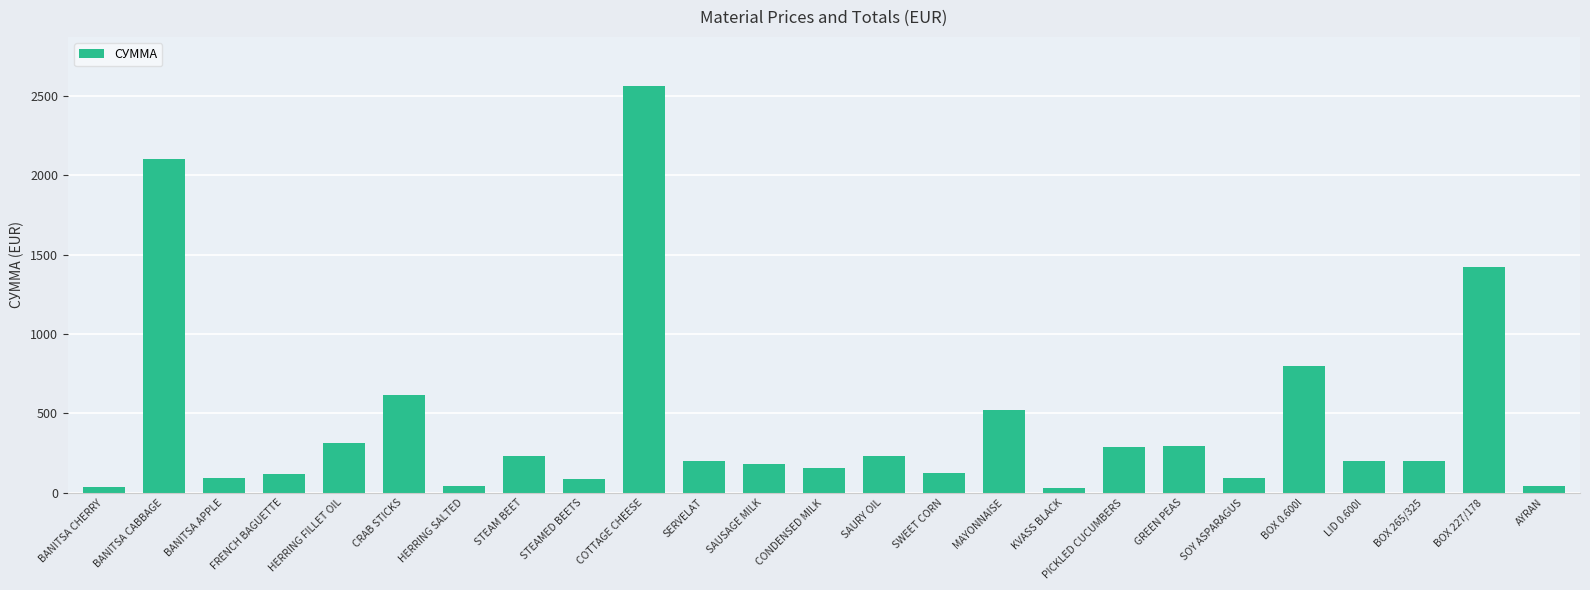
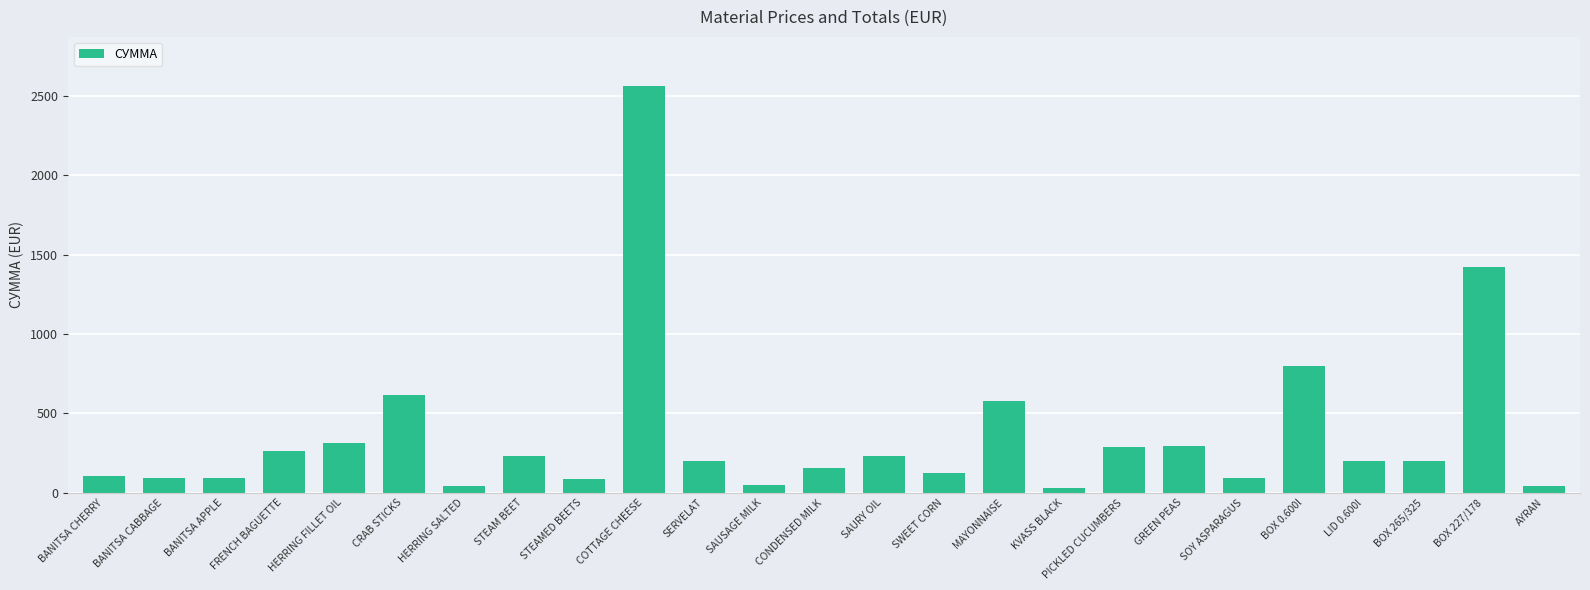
BANITSA CHERRY: 40 -> 100
BANITSA CABBAGE: 2100 -> 90
FRENCH BAGUETTE: 120 -> 260
SAUSAGE MILK: 180 -> 50
MAYONNAISE: 520 -> 580
